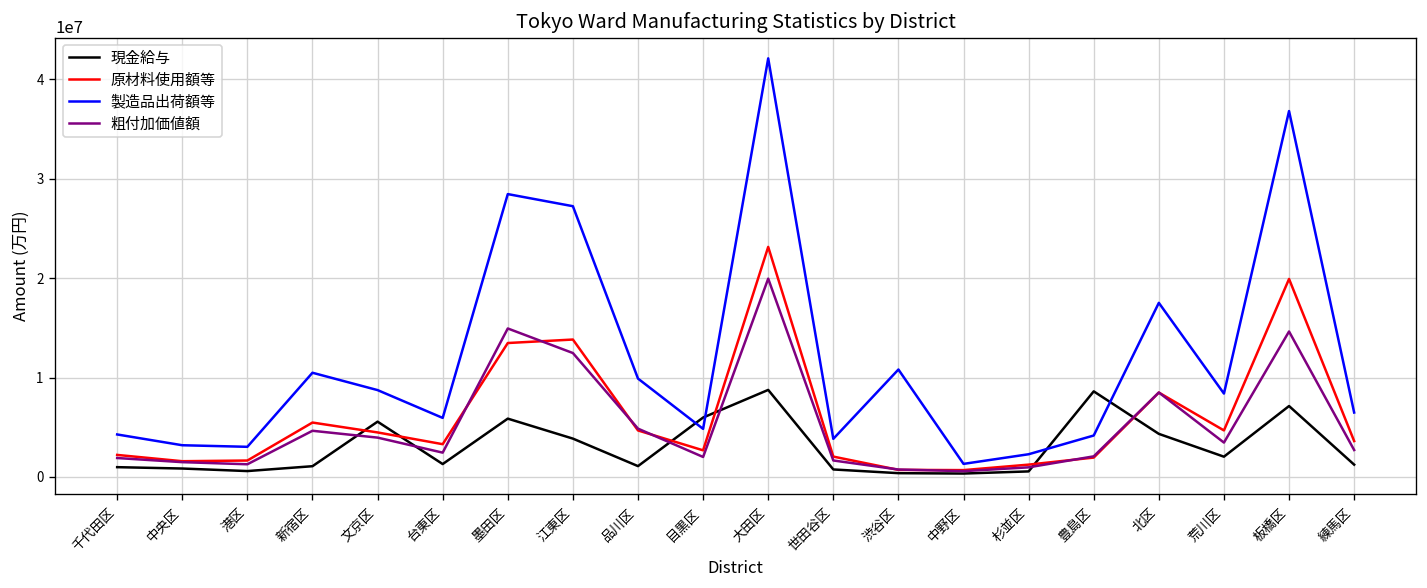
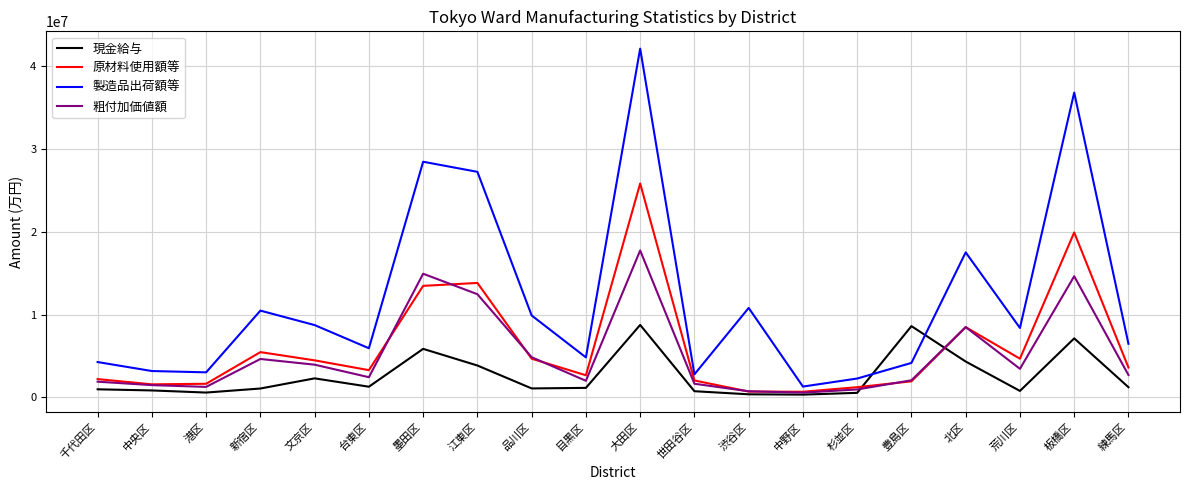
現金給与, 文京区: 6000000 -> 2000000
現金給与, 目黒区: 6000000 -> 1000000
原材料使用額等, 大田区: 23000000 -> 26000000
粗付加価値額, 大田区: 20000000 -> 18000000
製造品出荷額等, 世田谷区: 4000000 -> 3000000
現金給与, 荒川区: 2000000 -> 1000000
